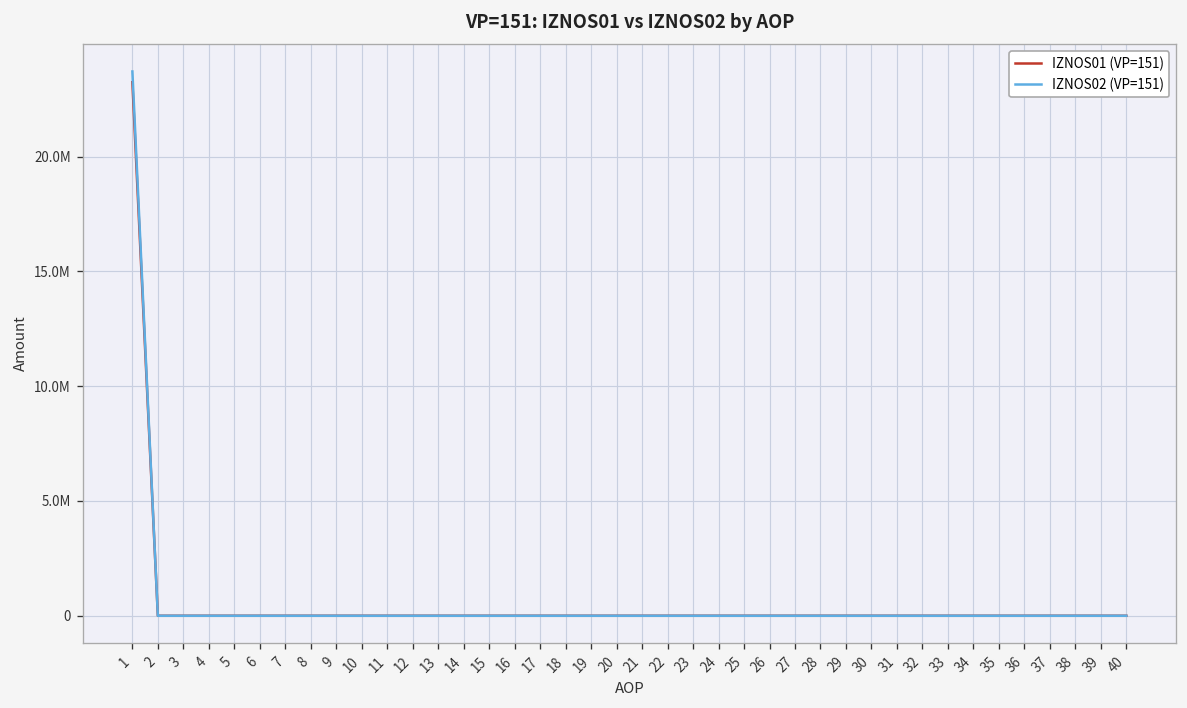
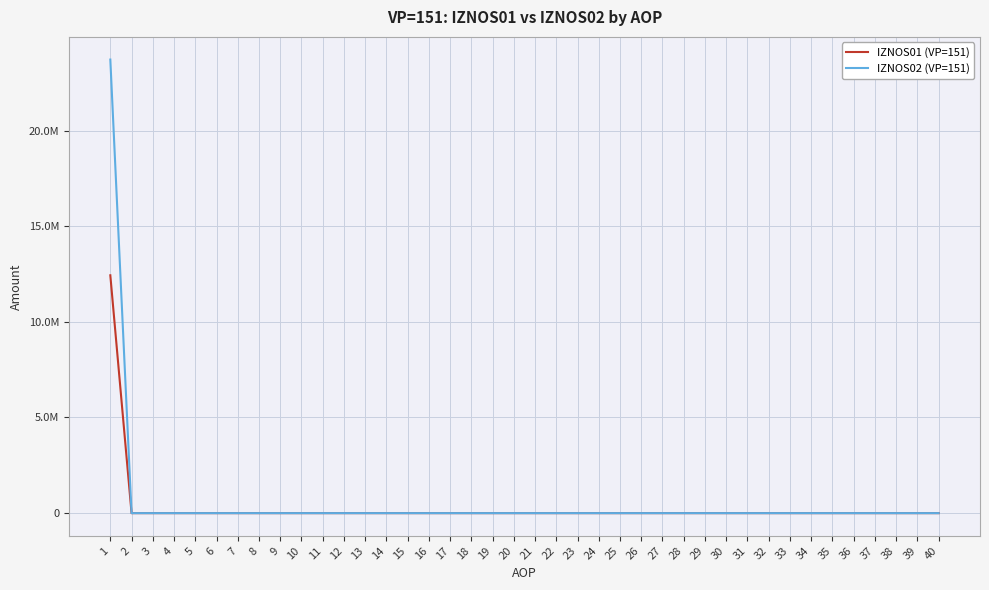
IZNOS01 (VP=151), 1: 23200000 -> 12400000
